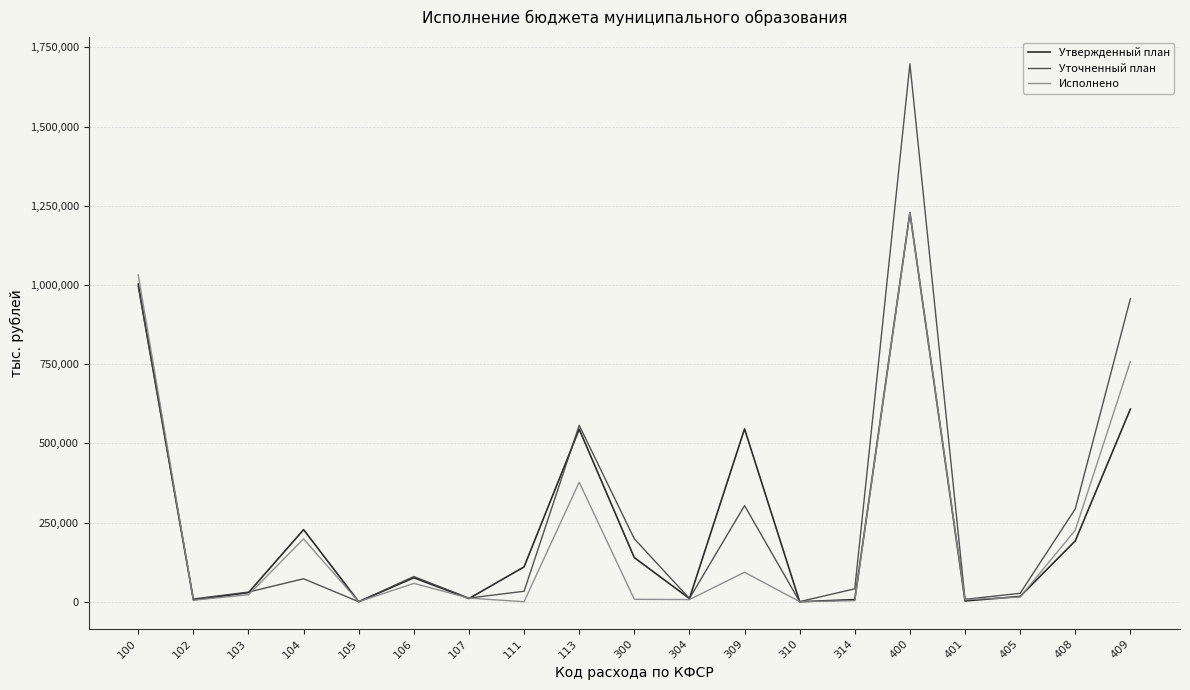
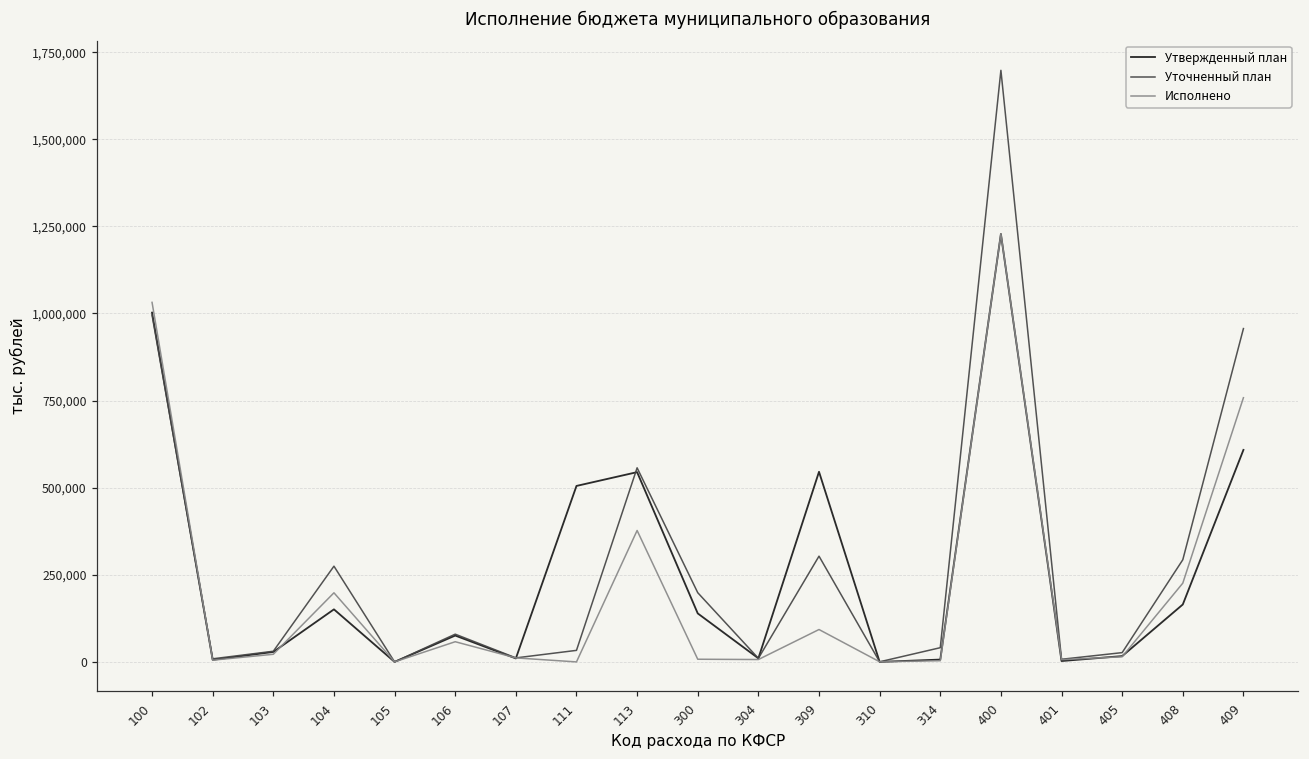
Утвержденный план, 104: 230,000 -> 150,000
Уточненный план, 104: 70,000 -> 270,000
Утвержденный план, 111: 110,000 -> 510,000
Утвержденный план, 408: 190,000 -> 160,000
